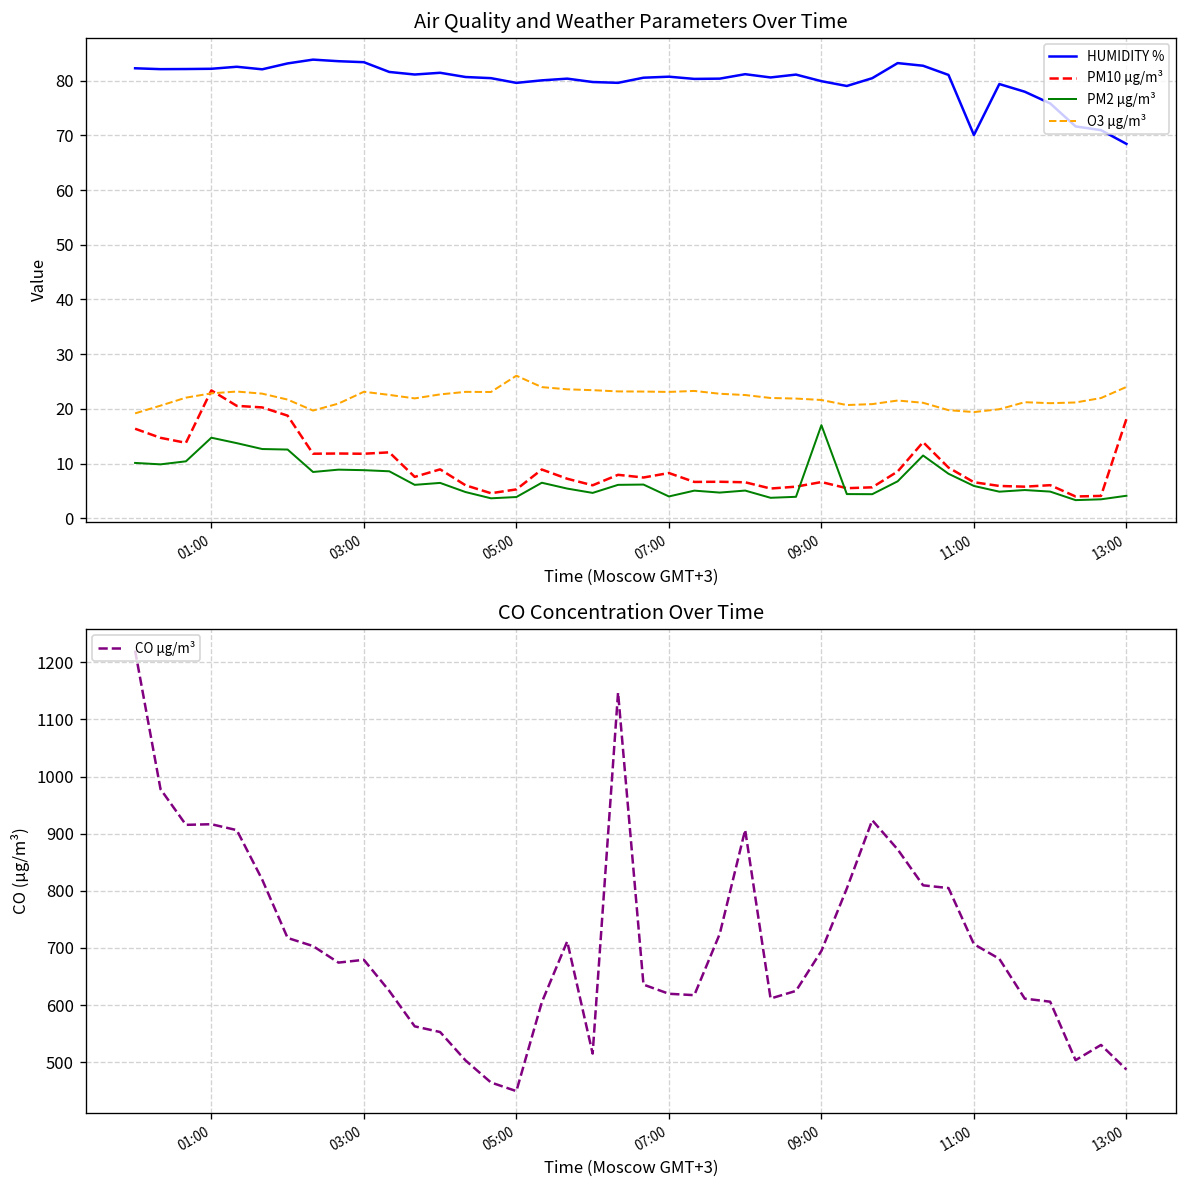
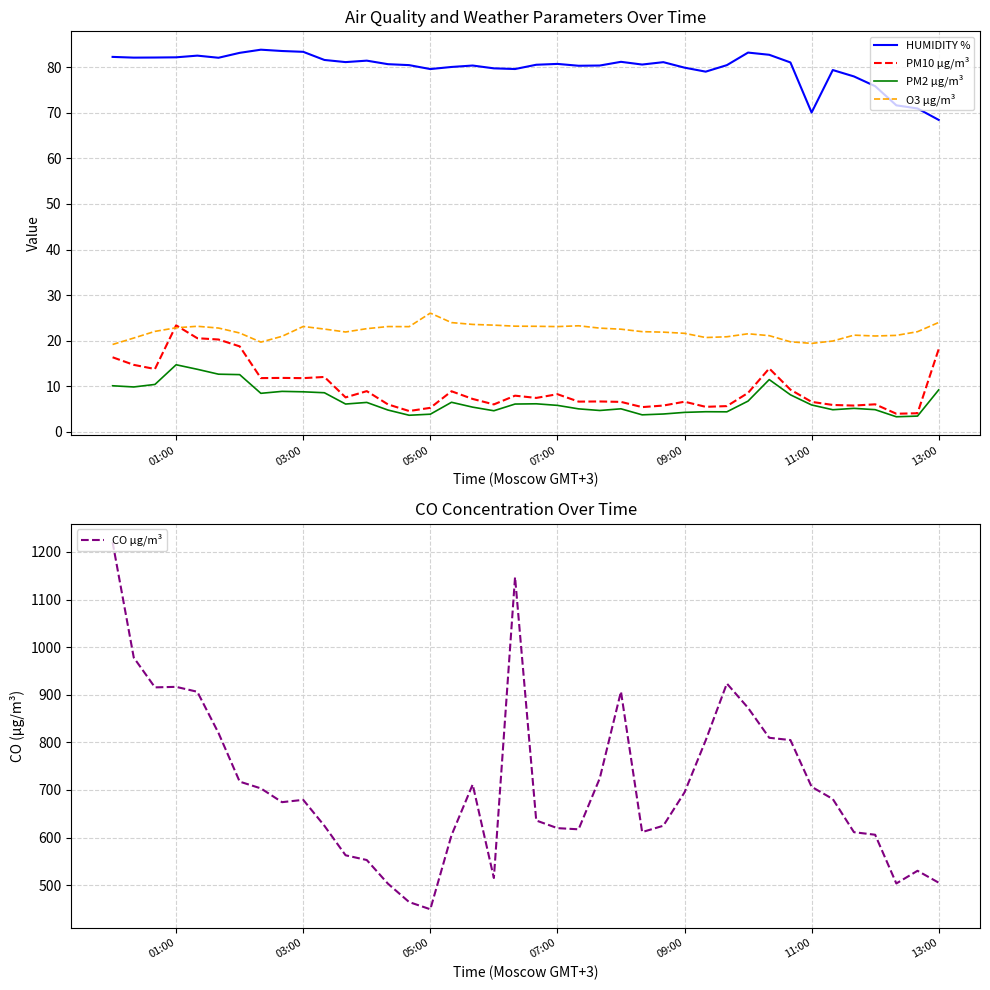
Air Quality and Weather Parameters Over Time, PM2 µg/m³, 07:00: 4 -> 6
Air Quality and Weather Parameters Over Time, PM2 µg/m³, 09:00: 17 -> 4
Air Quality and Weather Parameters Over Time, PM2 µg/m³, 13:00: 4 -> 9
CO Concentration Over Time, 13:00: 490 -> 510
